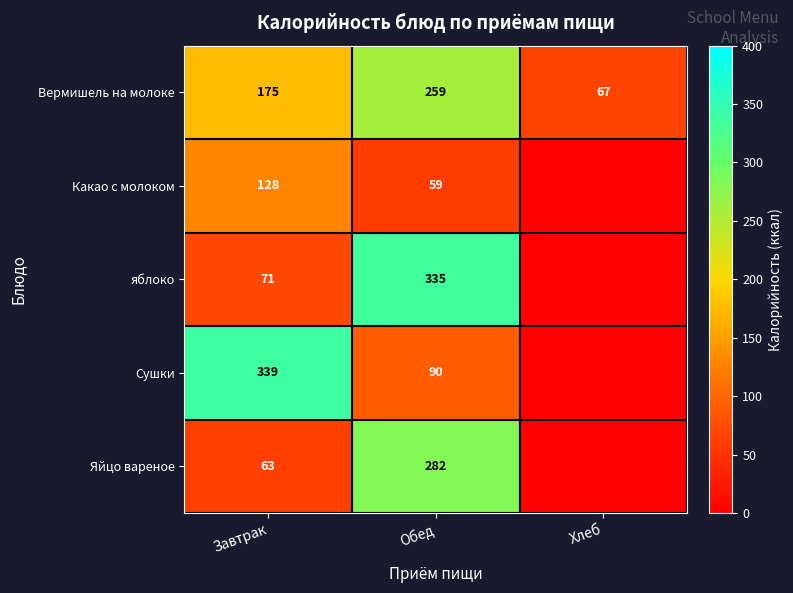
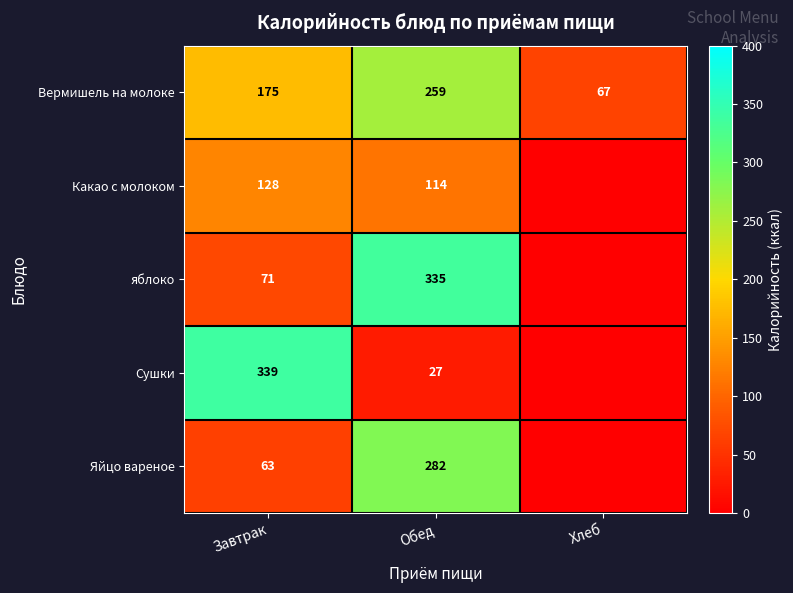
Какао с молоком, Обед: 59 -> 114
Сушки, Обед: 90 -> 27
